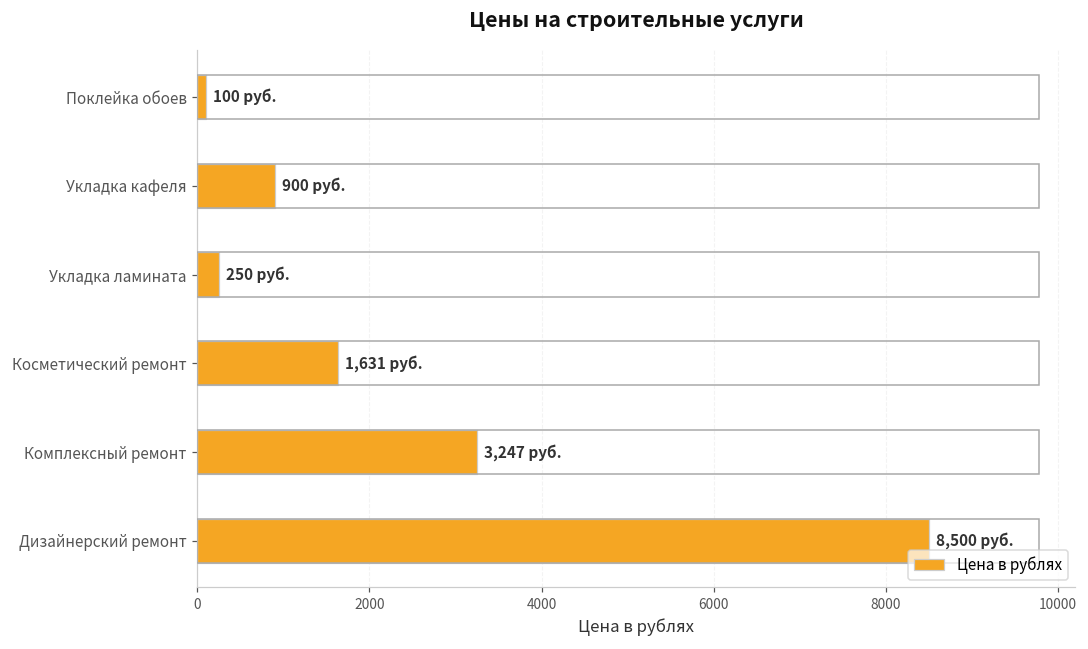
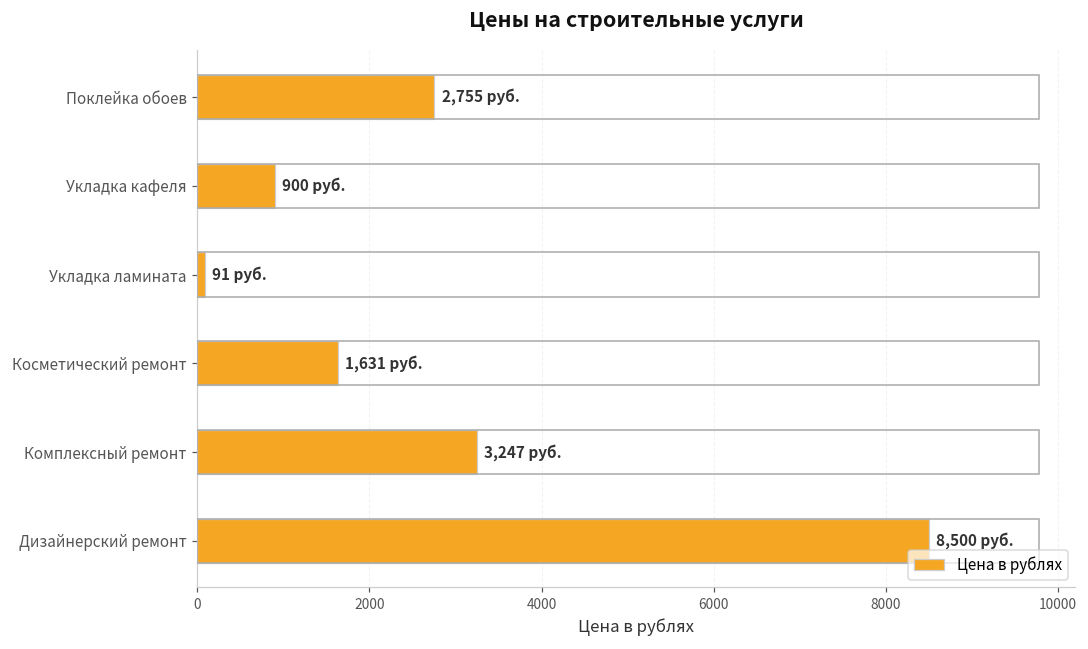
Поклейка обоев: 100 -> 2,755
Укладка ламината: 250 -> 91
